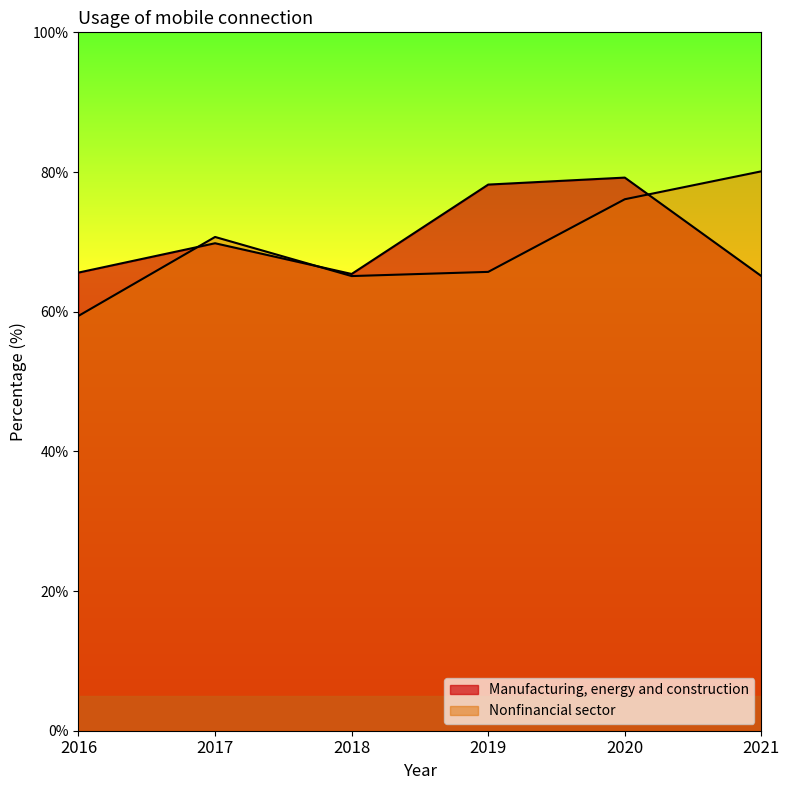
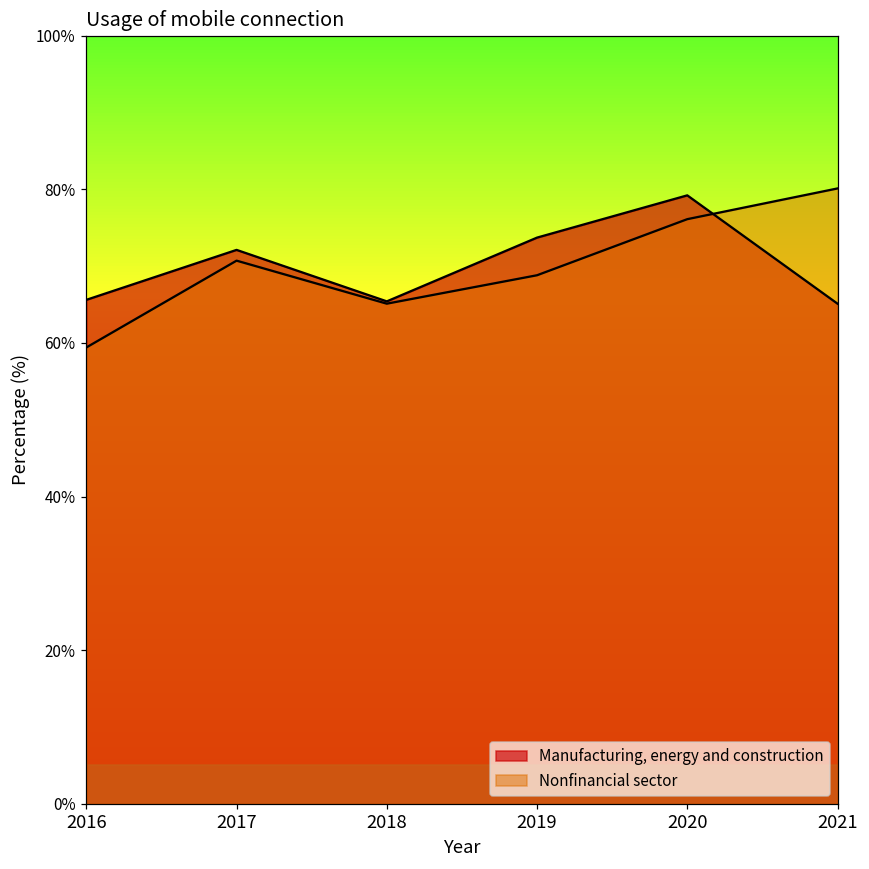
Manufacturing, energy and construction, 2017: 70% -> 72%
Manufacturing, energy and construction, 2019: 78% -> 74%
Nonfinancial sector, 2019: 66% -> 69%
